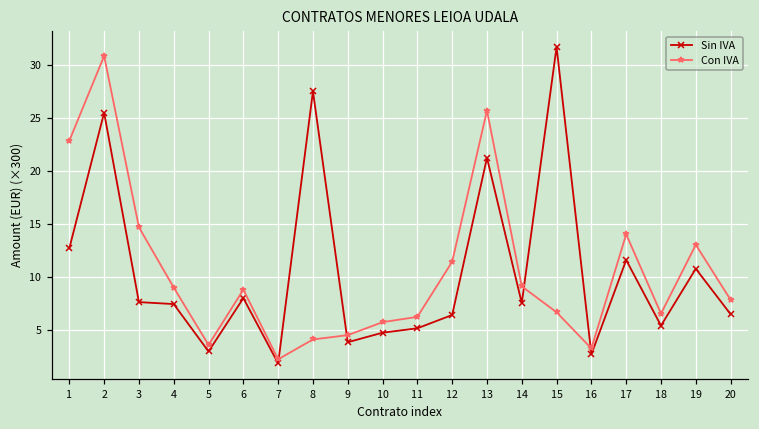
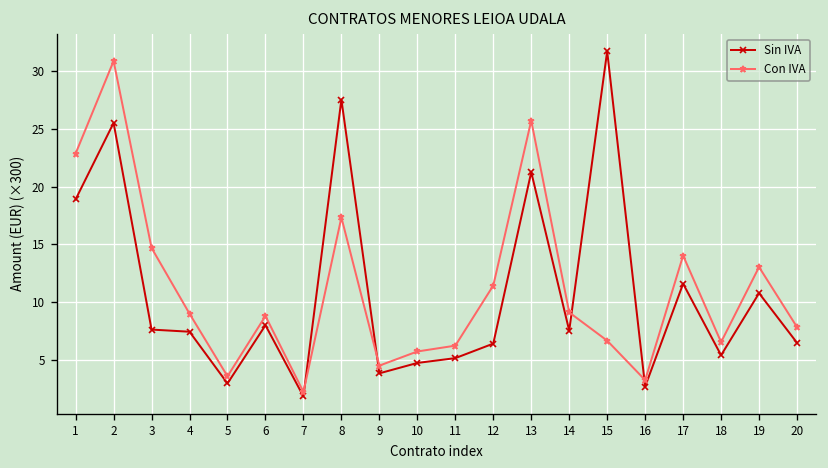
Sin IVA, 1: 13 -> 19
Con IVA, 8: 4 -> 17
